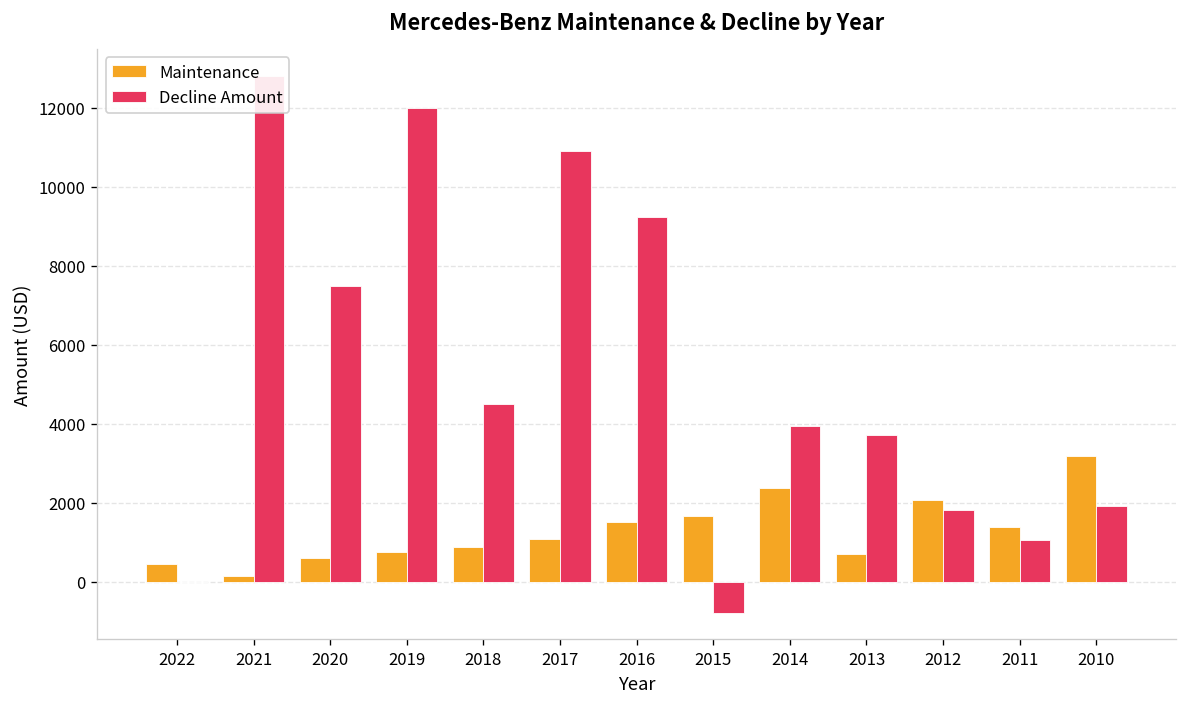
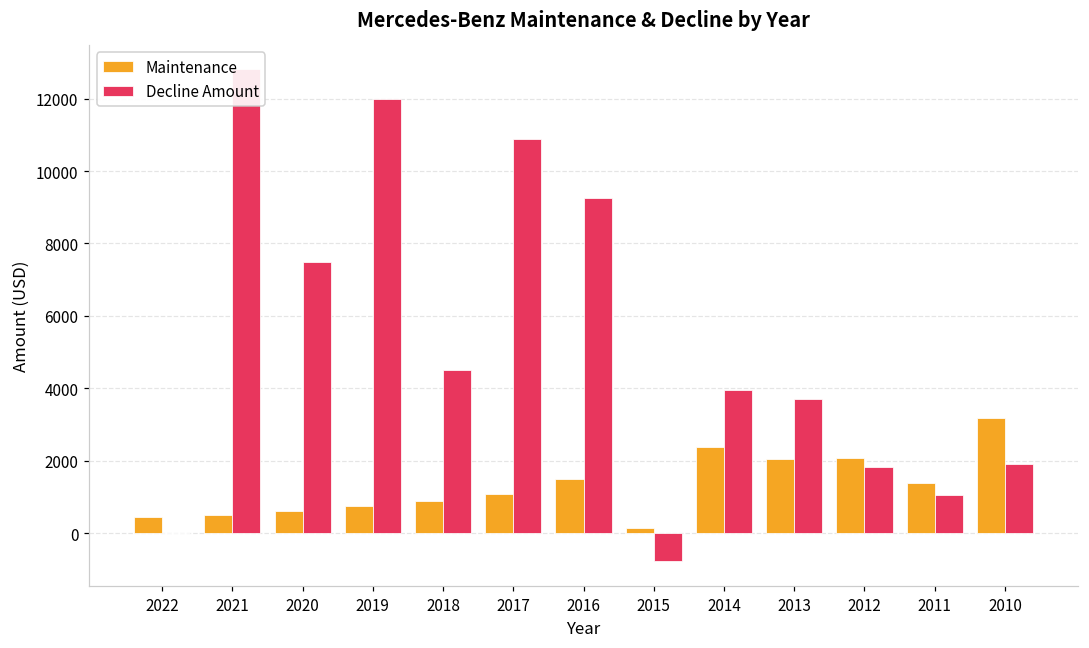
Maintenance, 2021: 200 -> 500
Maintenance, 2015: 1700 -> 100
Maintenance, 2013: 700 -> 2100
